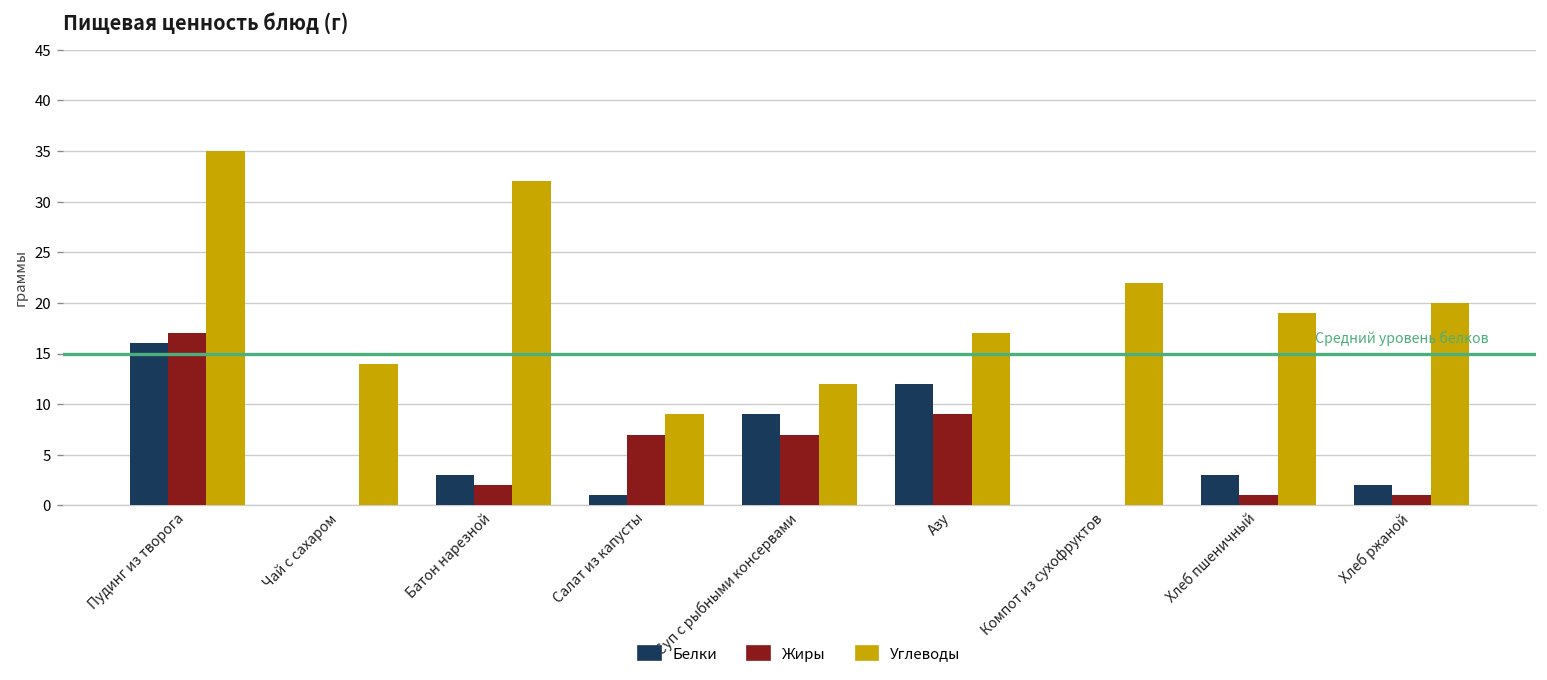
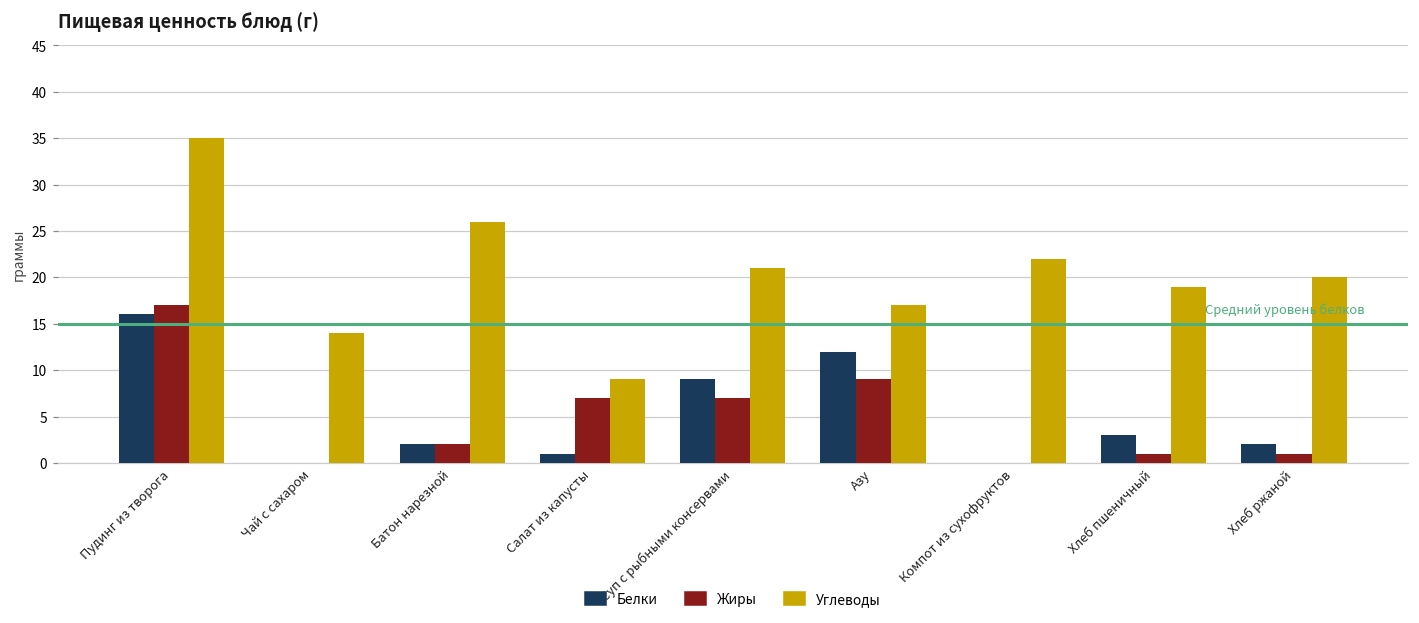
Белки, Батон нарезной: 3 -> 2
Углеводы, Батон нарезной: 32 -> 26
Углеводы, Суп с рыбными консервами: 12 -> 21
